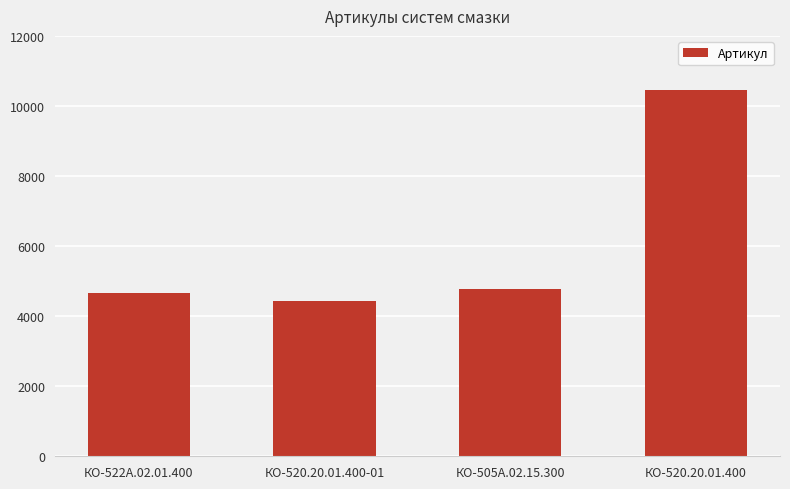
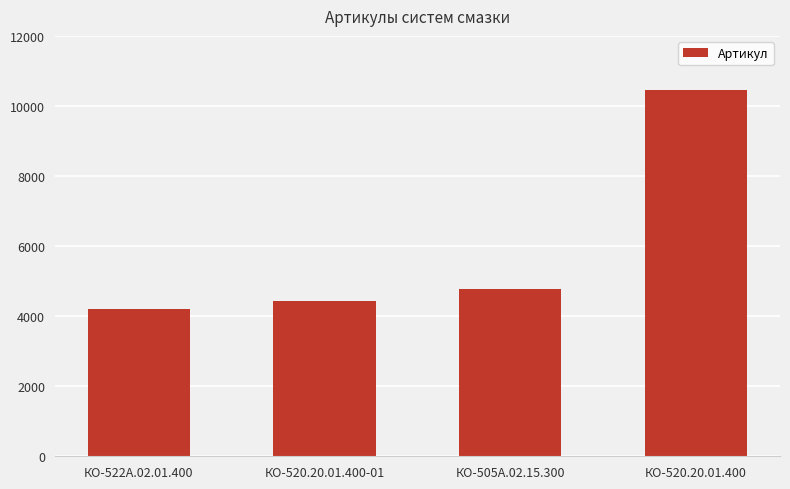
КО-522А.02.01.400: 4700 -> 4200
